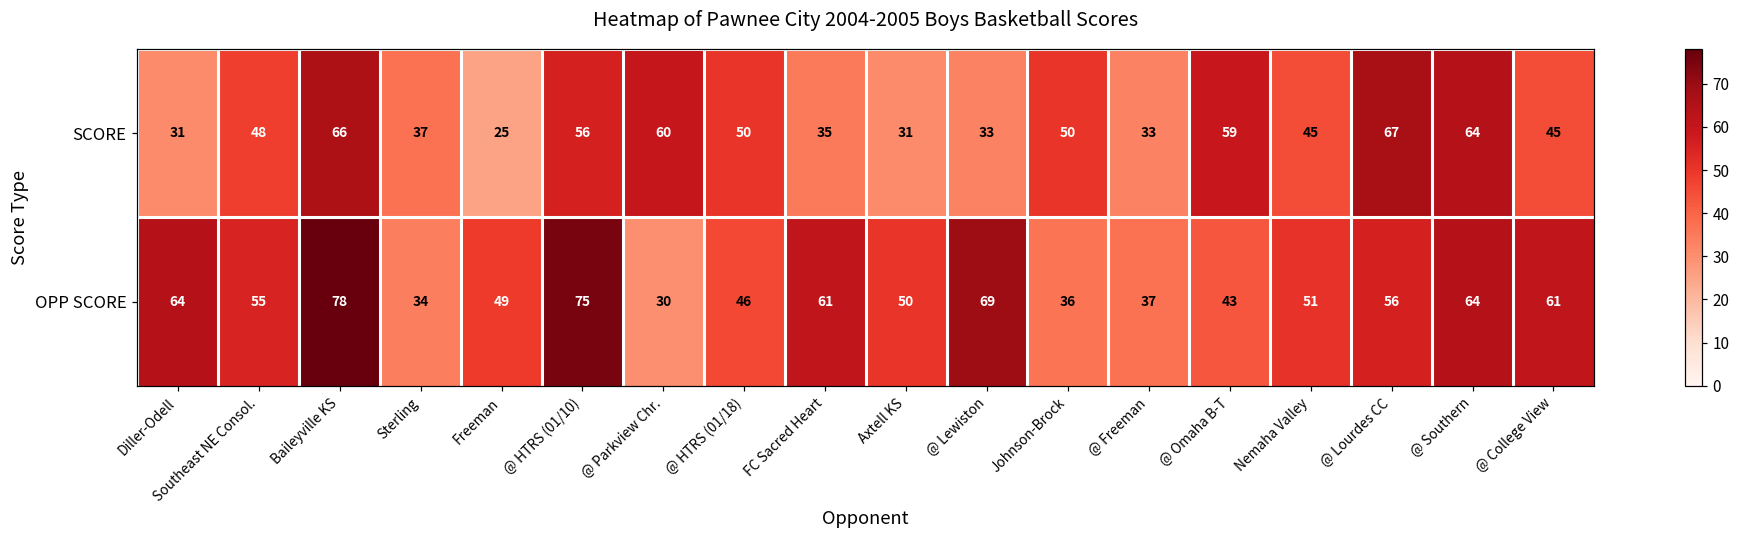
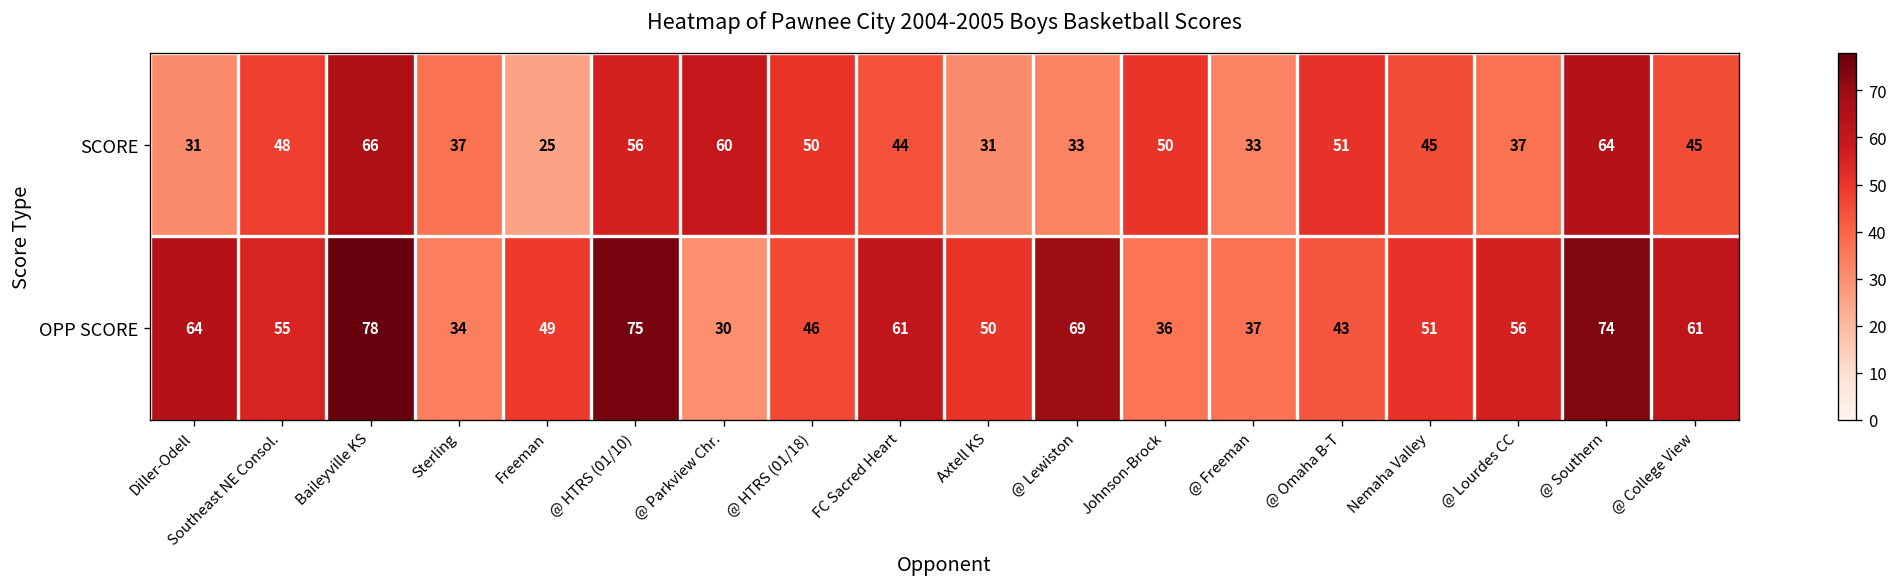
SCORE, FC Sacred Heart: 35 -> 44
SCORE, @ Omaha B-T: 59 -> 51
SCORE, @ Lourdes CC: 67 -> 37
OPP SCORE, @ Southern: 64 -> 74
